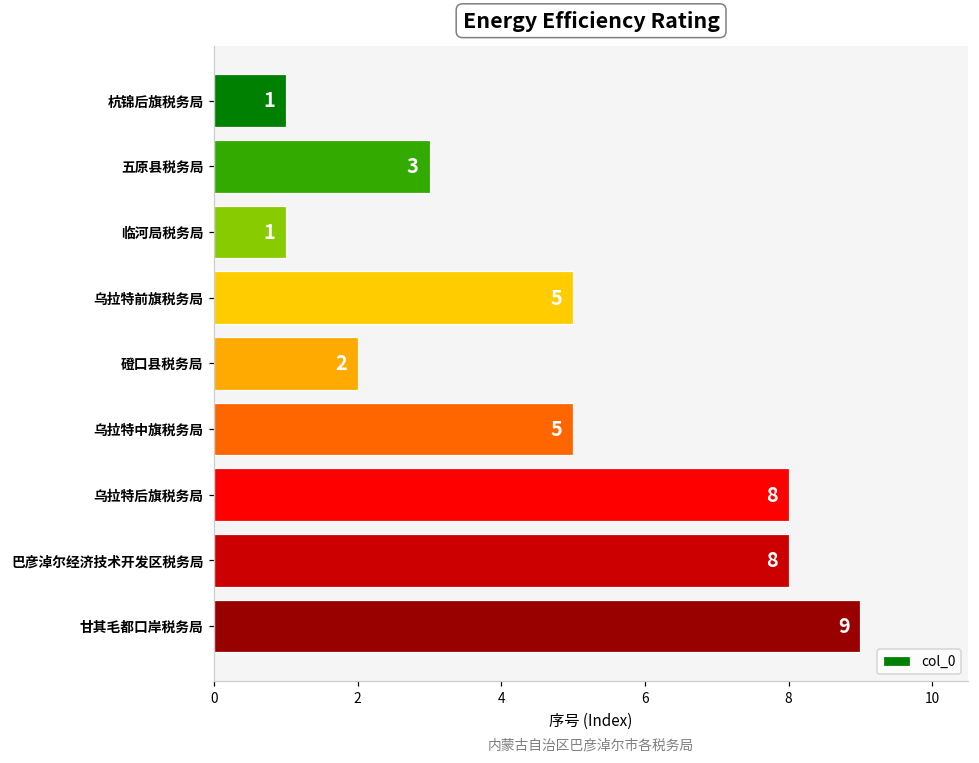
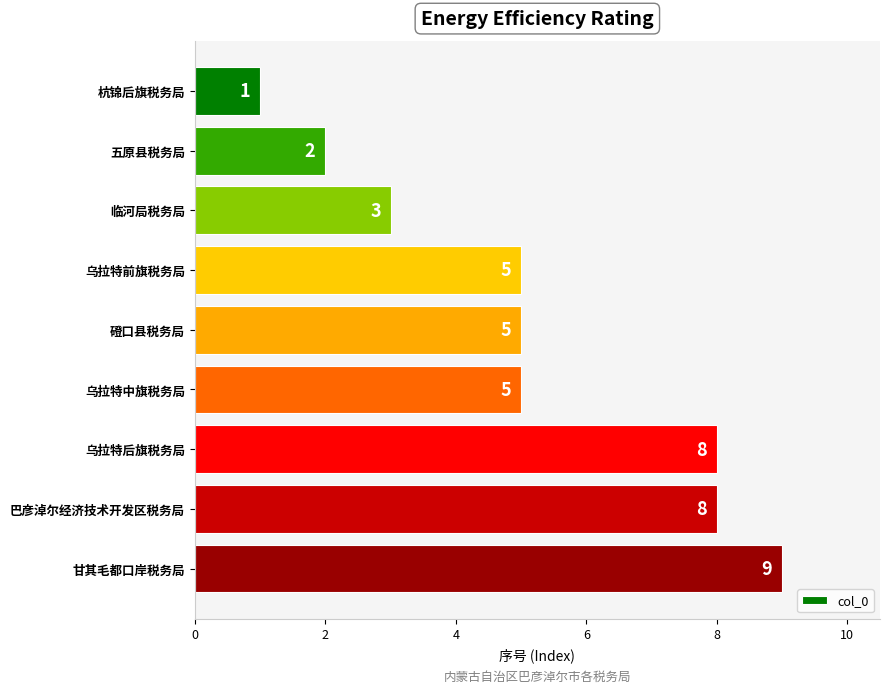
五原县税务局: 3 -> 2
临河局税务局: 1 -> 3
磴口县税务局: 2 -> 5
